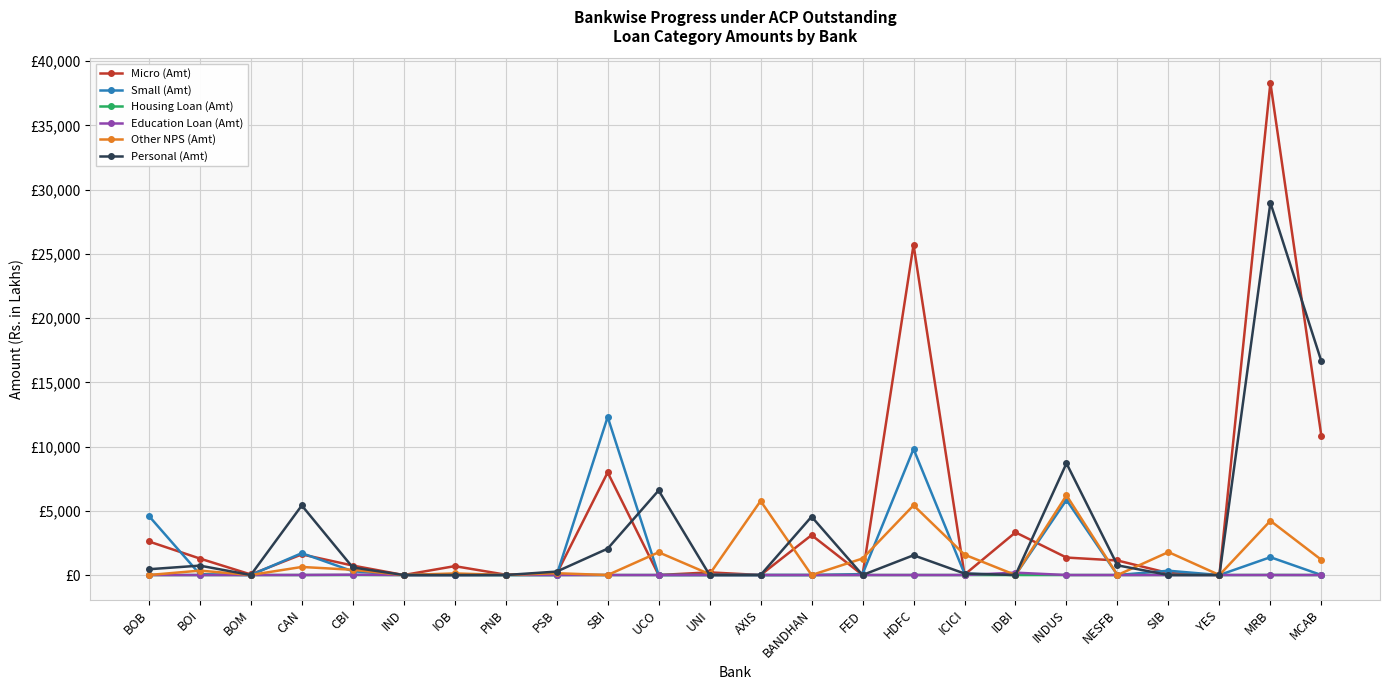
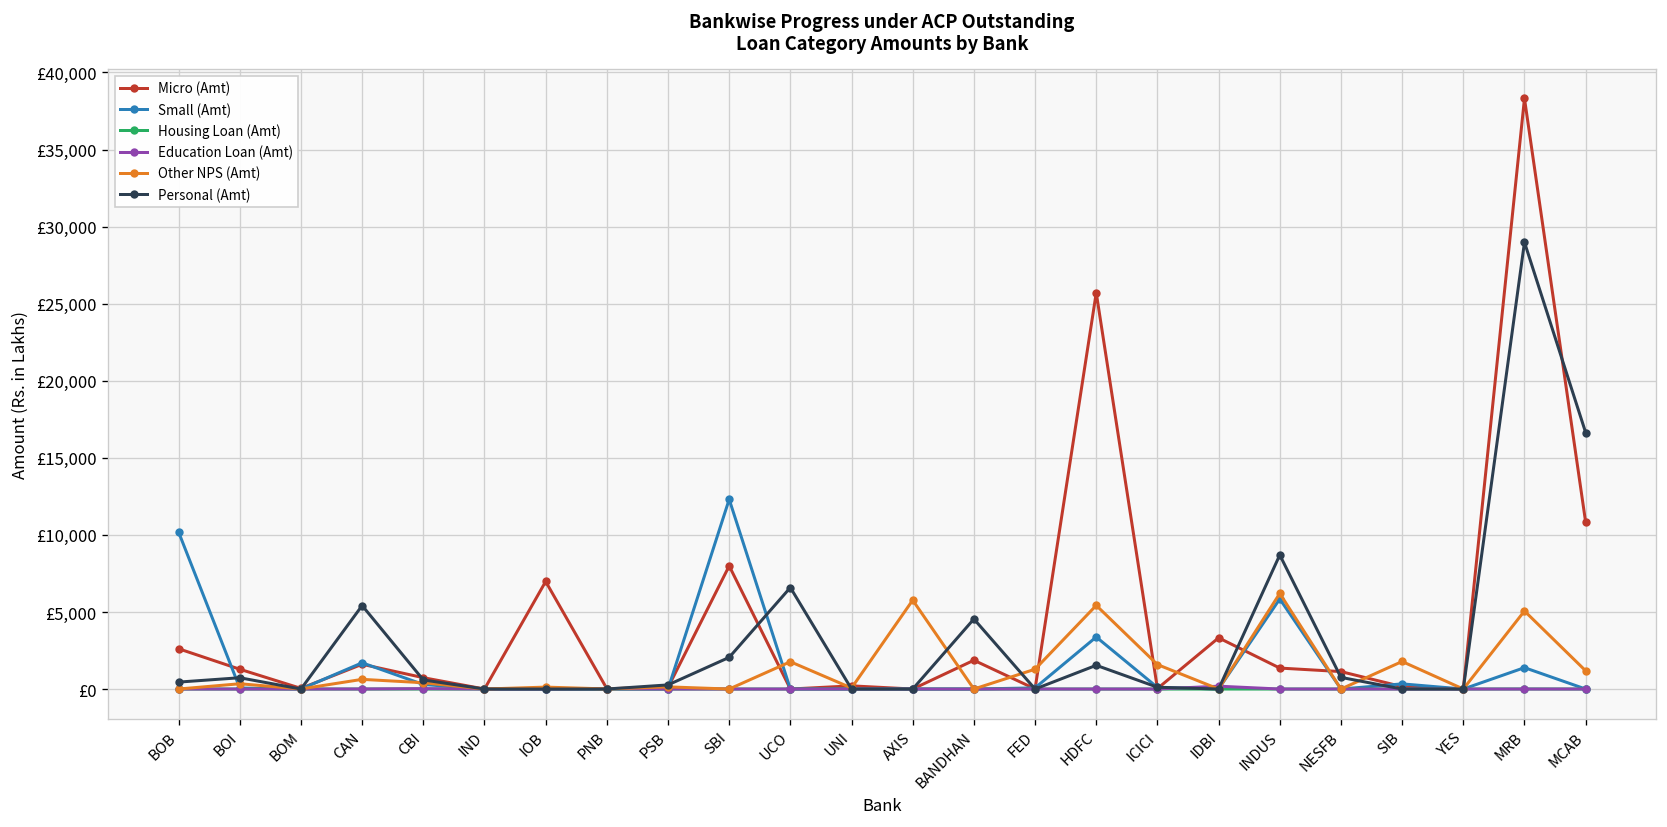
Small (Amt), BOB: £4,600 -> £10,200
Micro (Amt), IOB: £700 -> £7,000
Micro (Amt), BANDHAN: £3,100 -> £1,900
Small (Amt), HDFC: £9,800 -> £3,400
Other NPS (Amt), MRB: £4,200 -> £5,100
